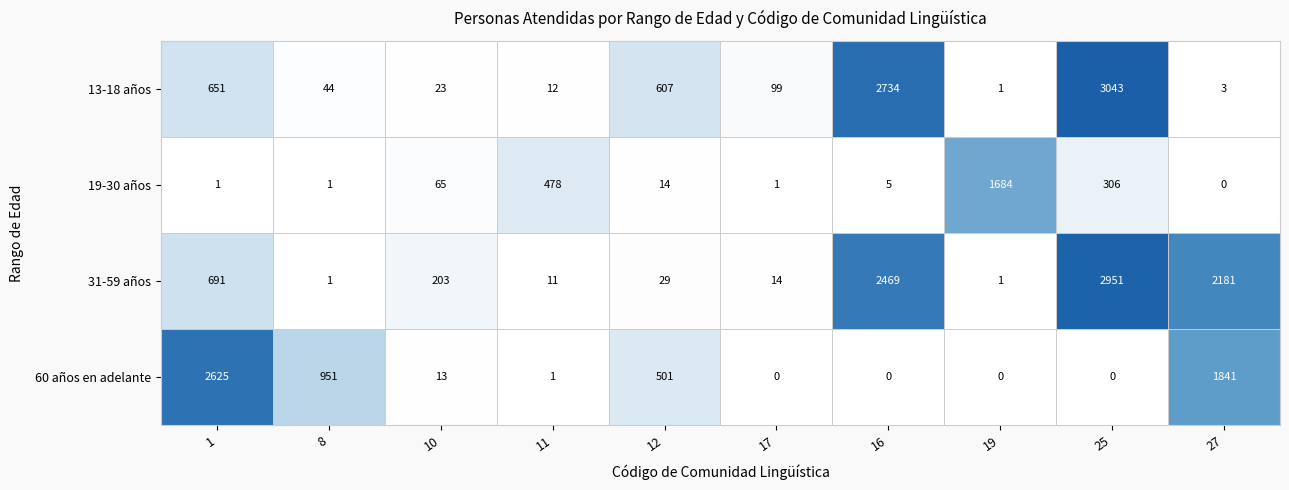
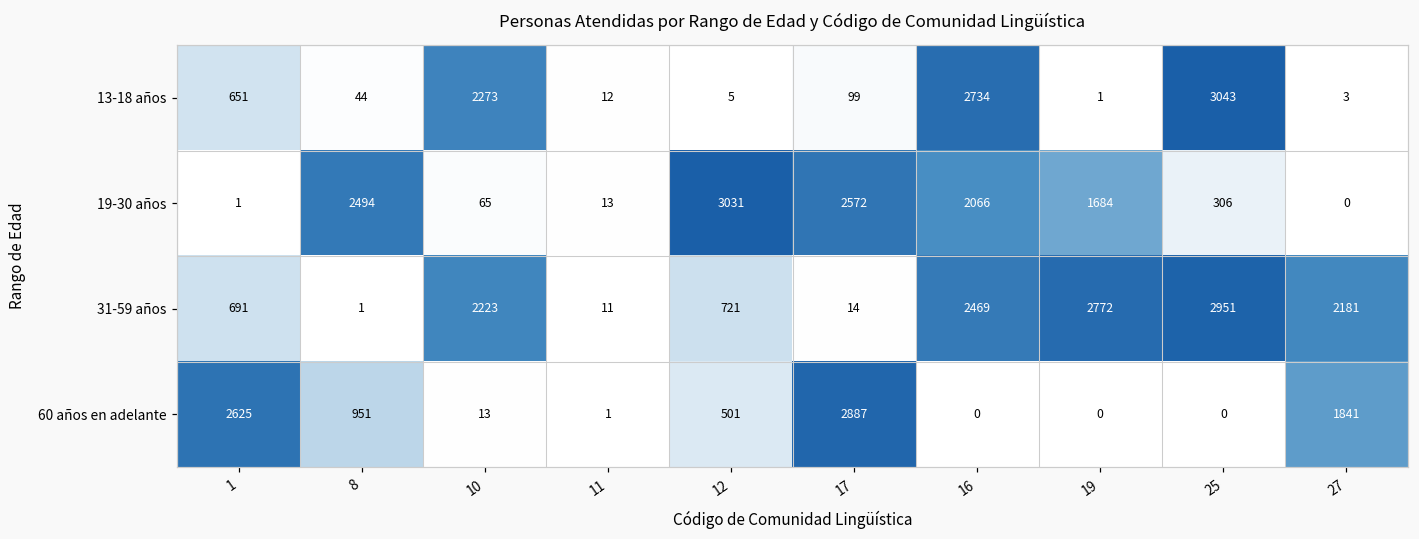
13-18 años, 10: 23 -> 2273
13-18 años, 12: 607 -> 5
19-30 años, 8: 1 -> 2494
19-30 años, 11: 478 -> 13
19-30 años, 12: 14 -> 3031
19-30 años, 17: 1 -> 2572
19-30 años, 16: 5 -> 2066
31-59 años, 10: 203 -> 2223
31-59 años, 12: 29 -> 721
31-59 años, 19: 1 -> 2772
60 años en adelante, 17: 0 -> 2887
